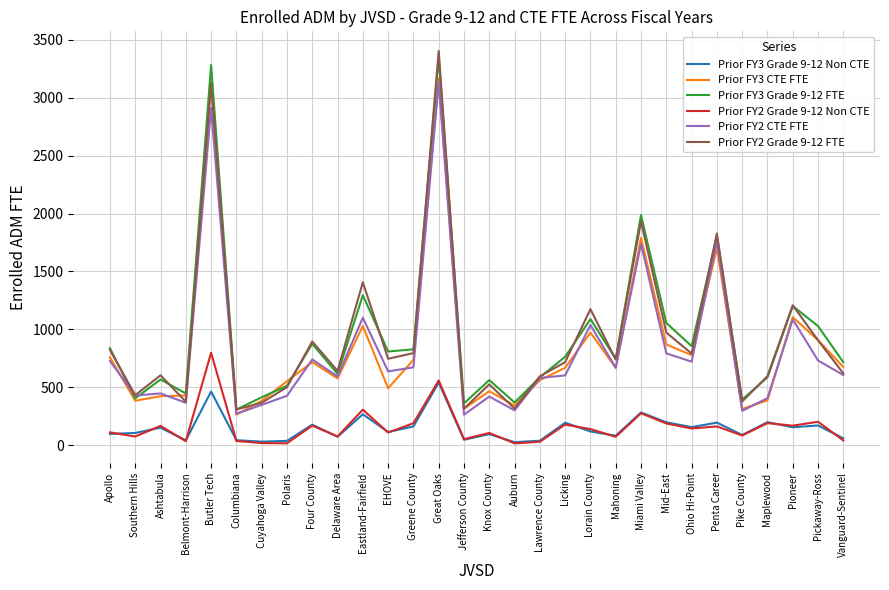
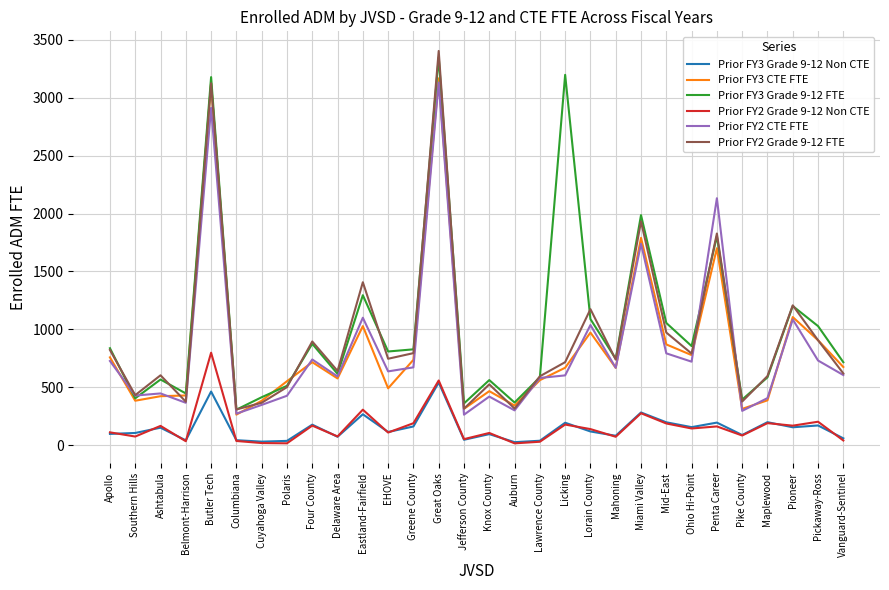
Prior FY3 Grade 9-12 FTE, Butler Tech: 3280 -> 3180
Prior FY3 Grade 9-12 FTE, Licking: 760 -> 3200
Prior FY2 CTE FTE, Penta Career: 1760 -> 2130
